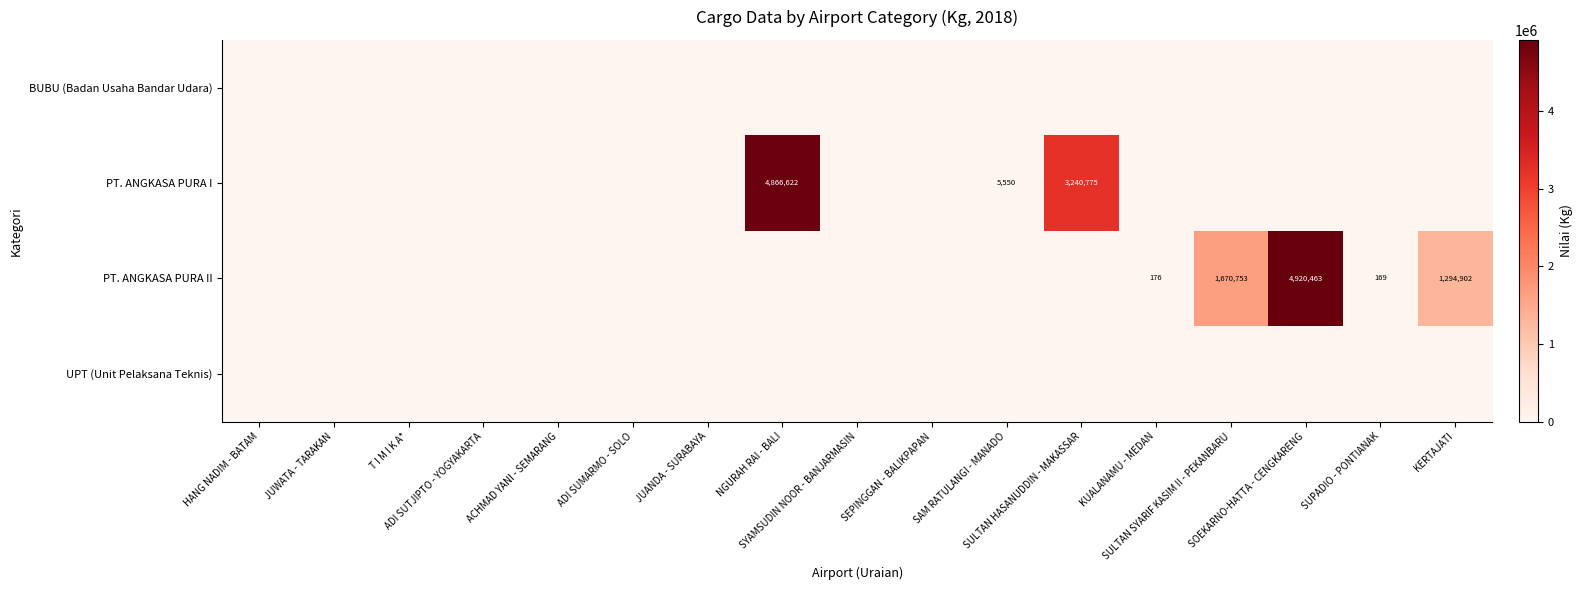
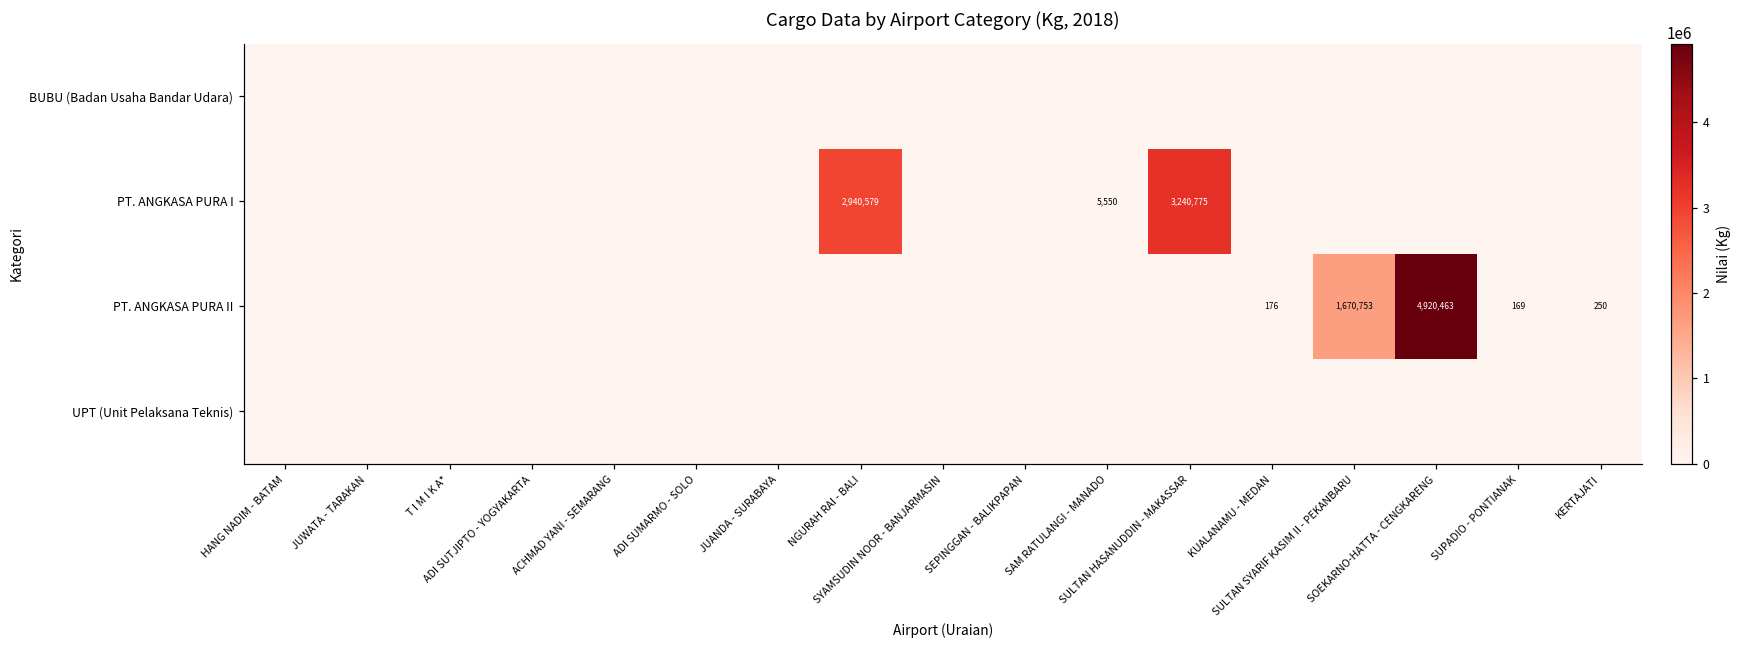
PT. ANGKASA PURA I, NGURAH RAI - BALI: 4,866,622 -> 2,940,579
PT. ANGKASA PURA II, KERTAJATI: 1,294,902 -> 250
